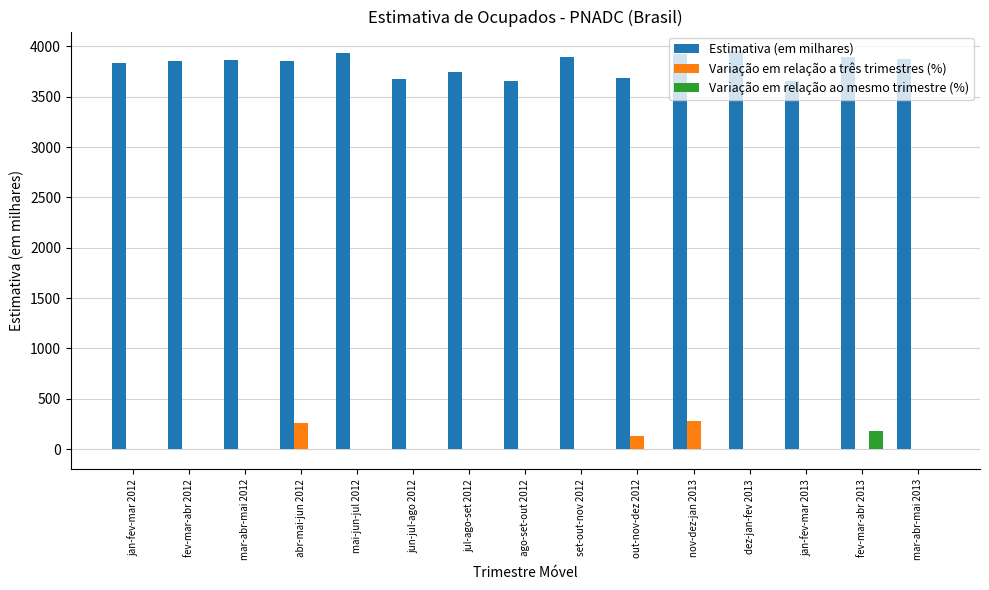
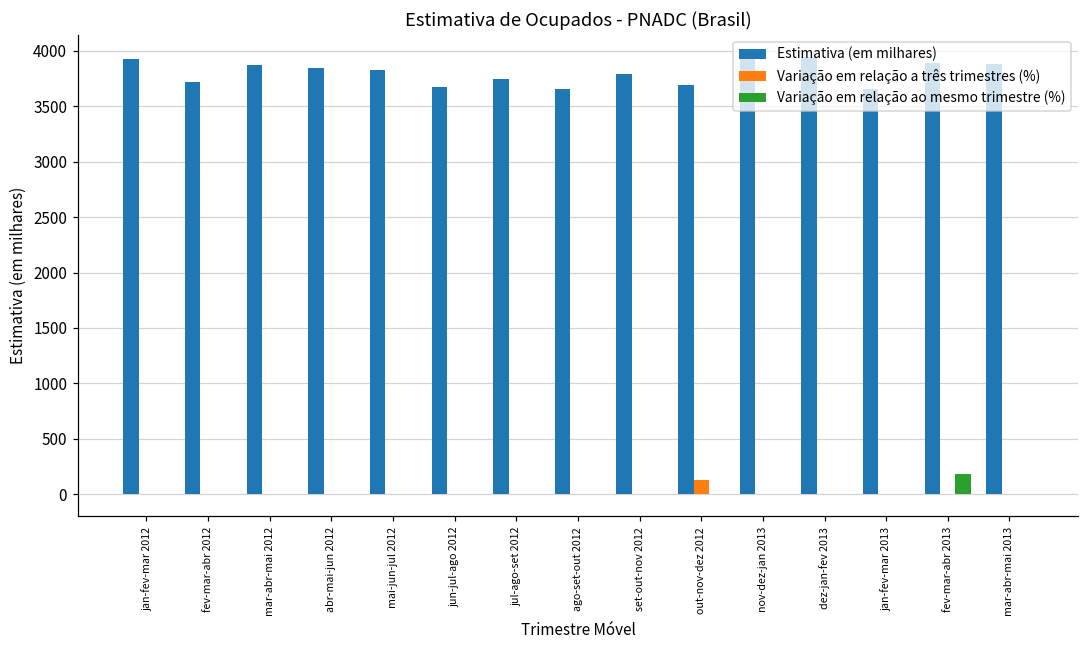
Estimativa (em milhares), jan-fev-mar 2012: 3830 -> 3930
Estimativa (em milhares), fev-mar-abr 2012: 3850 -> 3720
Variação em relação a três trimestres (%), abr-mai-jun 2012: 260 -> 0
Estimativa (em milhares), mai-jun-jul 2012: 3930 -> 3830
Estimativa (em milhares), set-out-nov 2012: 3900 -> 3790
Variação em relação a três trimestres (%), nov-dez-jan 2013: 280 -> 0
